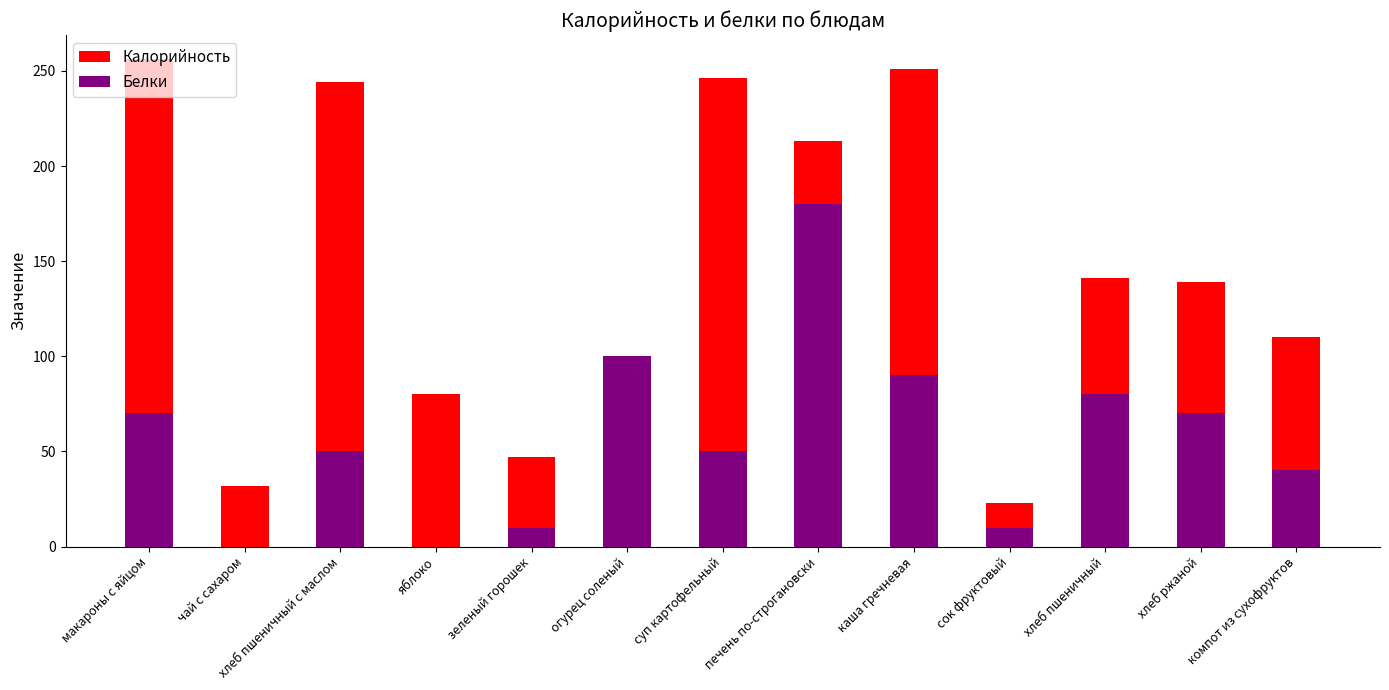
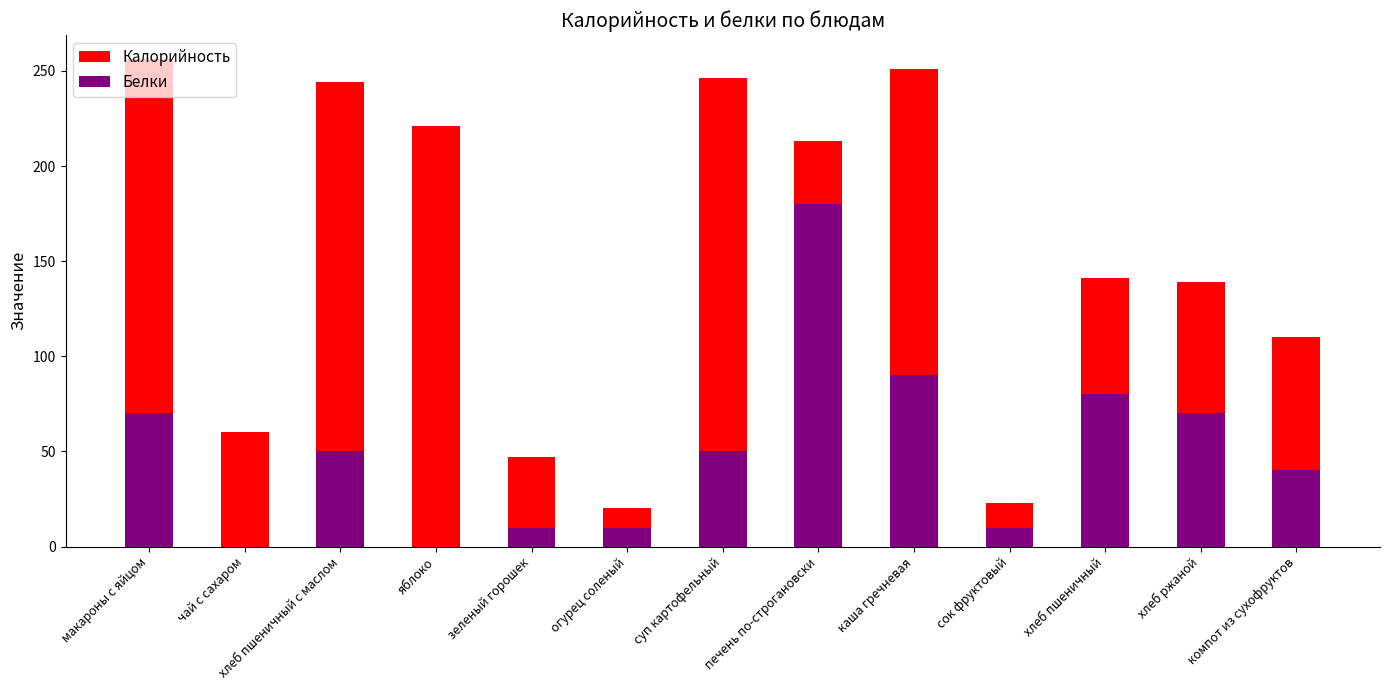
Калорийность, чай с сахаром: 32 -> 60
Калорийность, яблоко: 80 -> 221
Белки, огурец соленый: 100 -> 10
